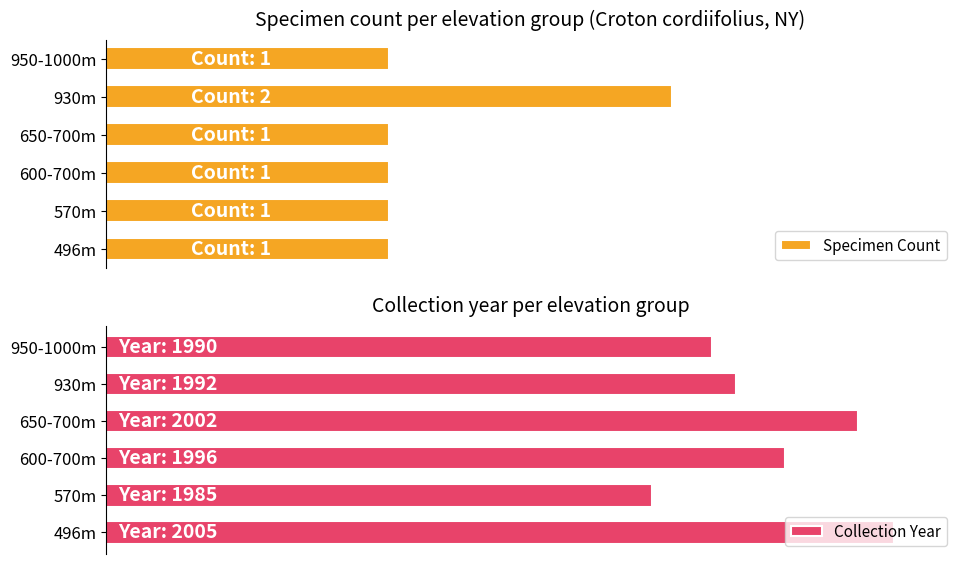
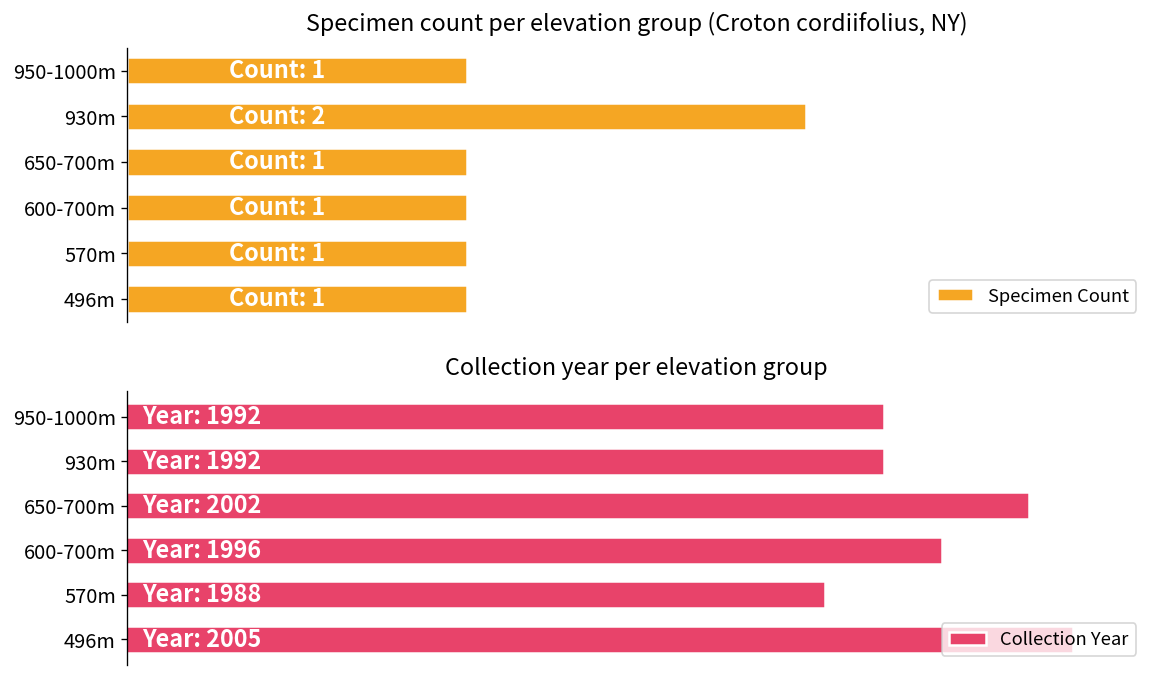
Collection year per elevation group, 950-1000m: 1990 -> 1992
Collection year per elevation group, 570m: 1985 -> 1988
